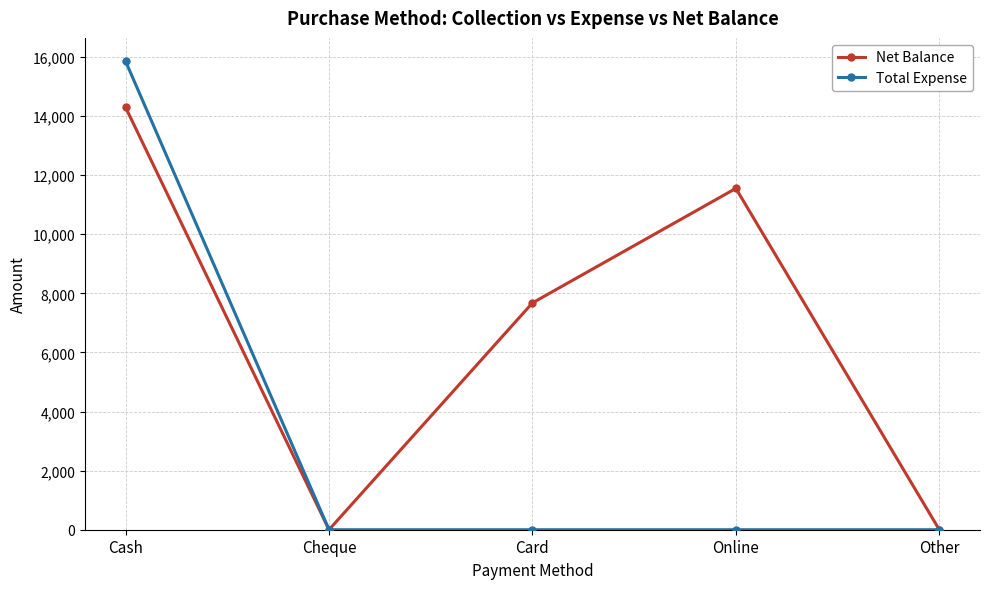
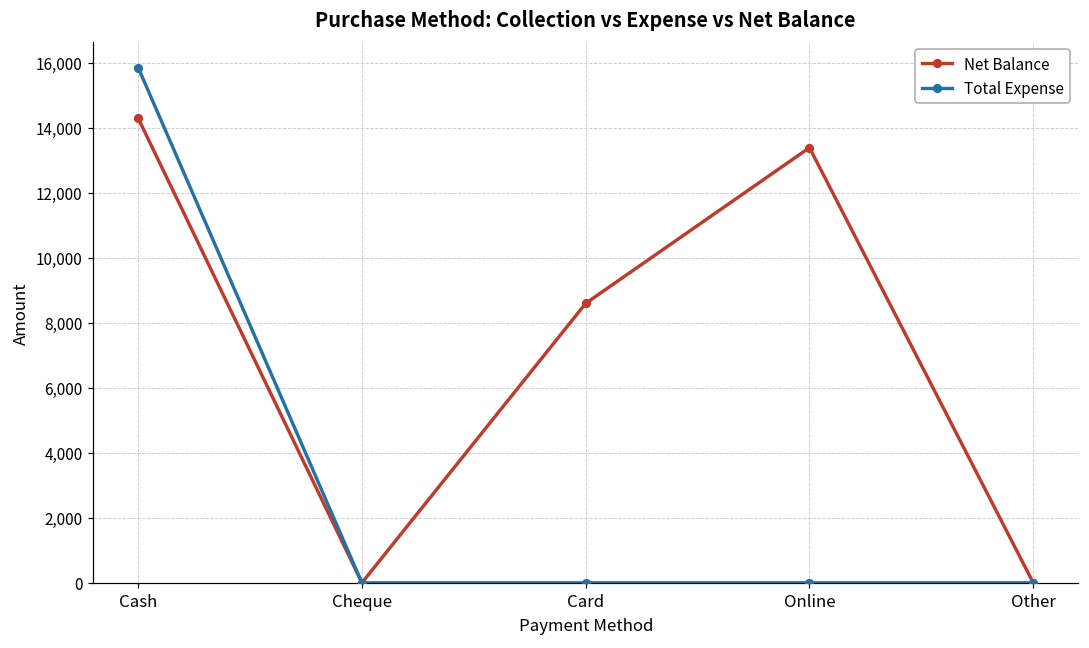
Net Balance, Card: 7,700 -> 8,600
Net Balance, Online: 11,600 -> 13,400
